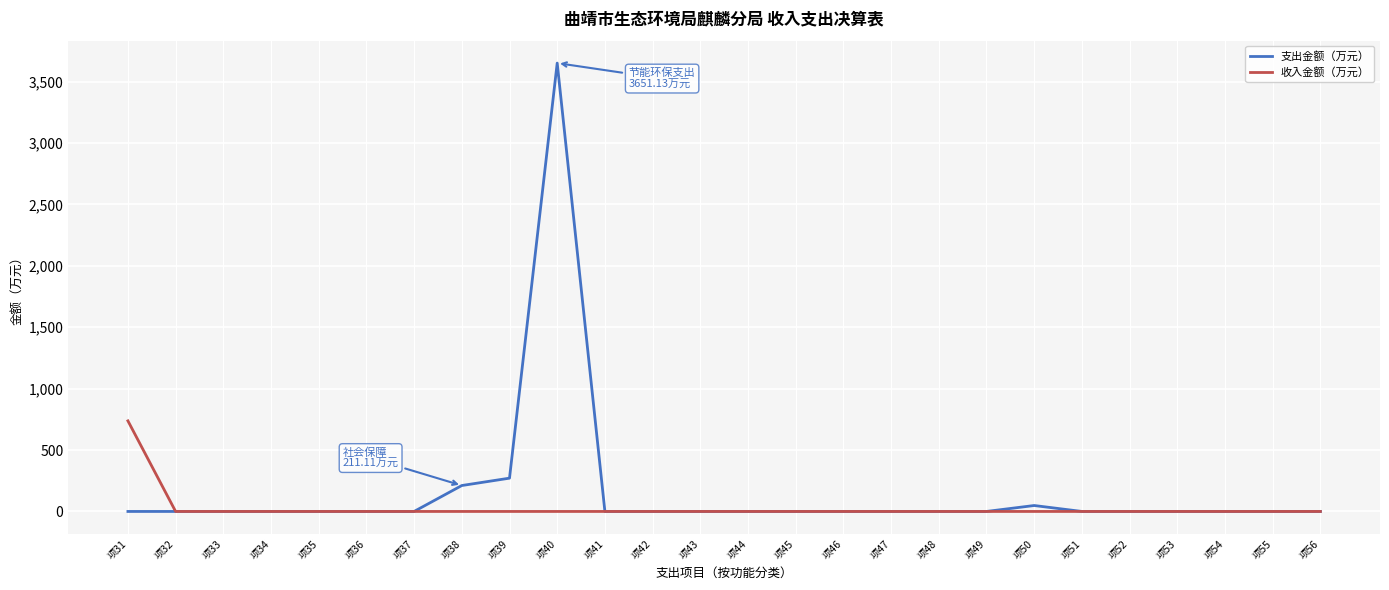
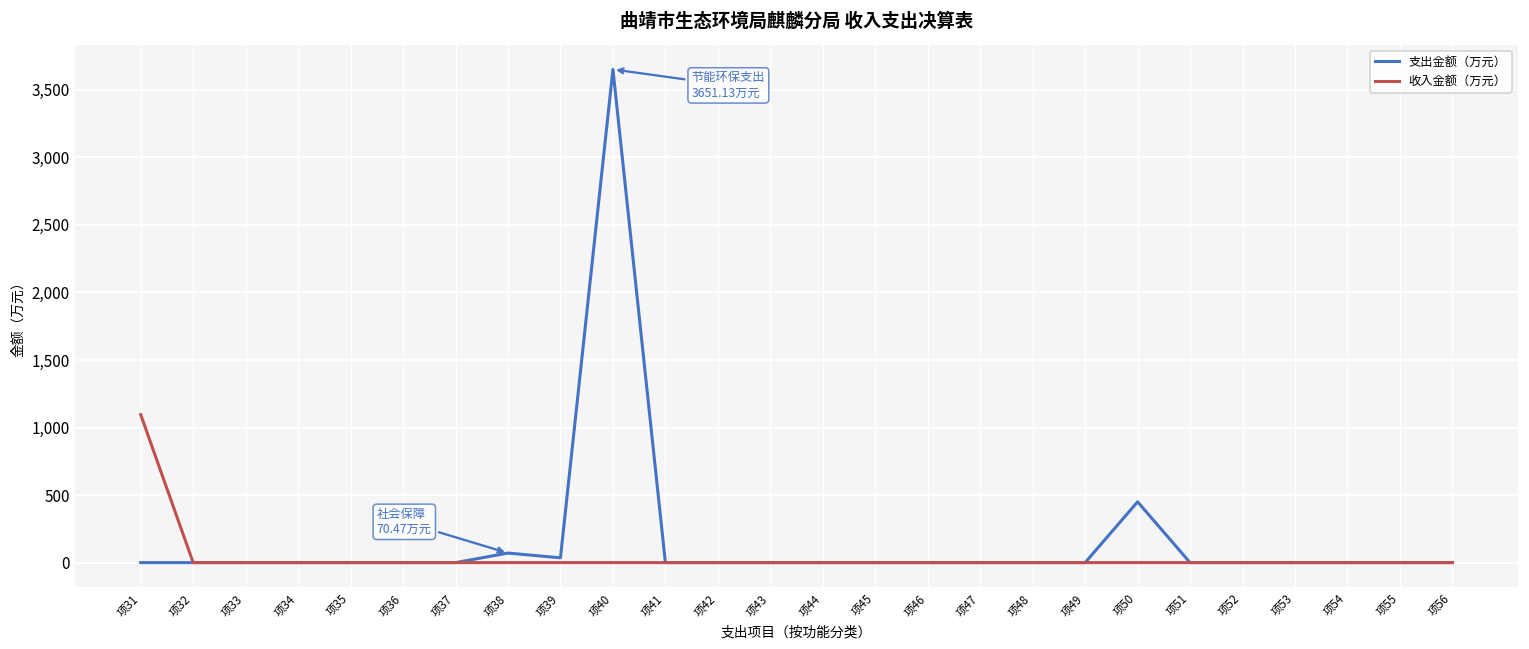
收入金额（万元）, 项31: 740 -> 1,100
支出金额（万元）, 项38: 211.11 -> 70.47
支出金额（万元）, 项39: 270 -> 40
支出金额（万元）, 项50: 50 -> 450
